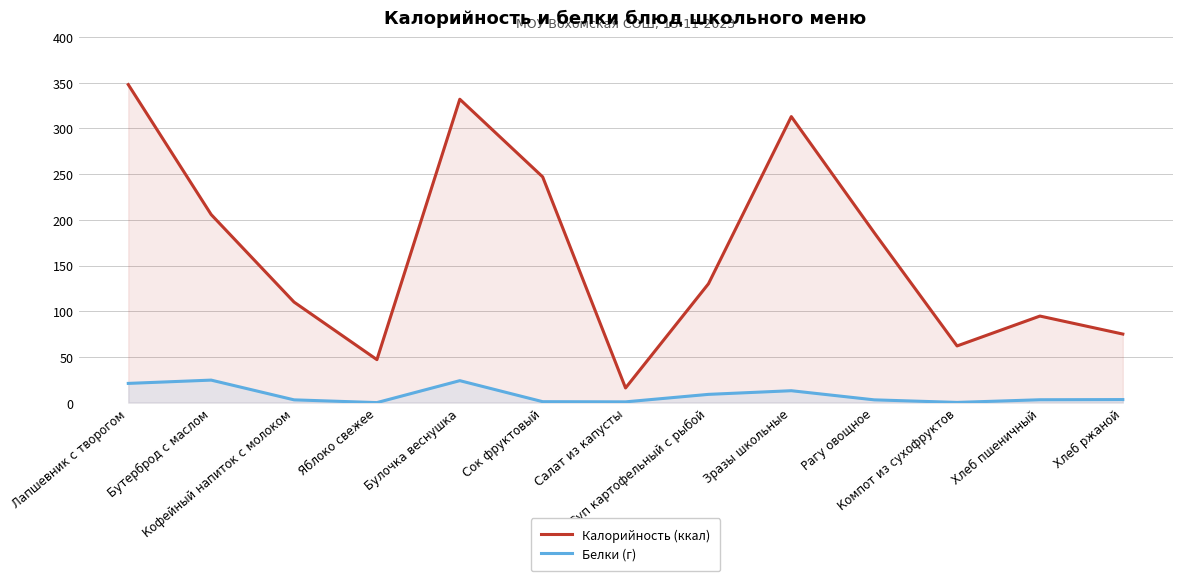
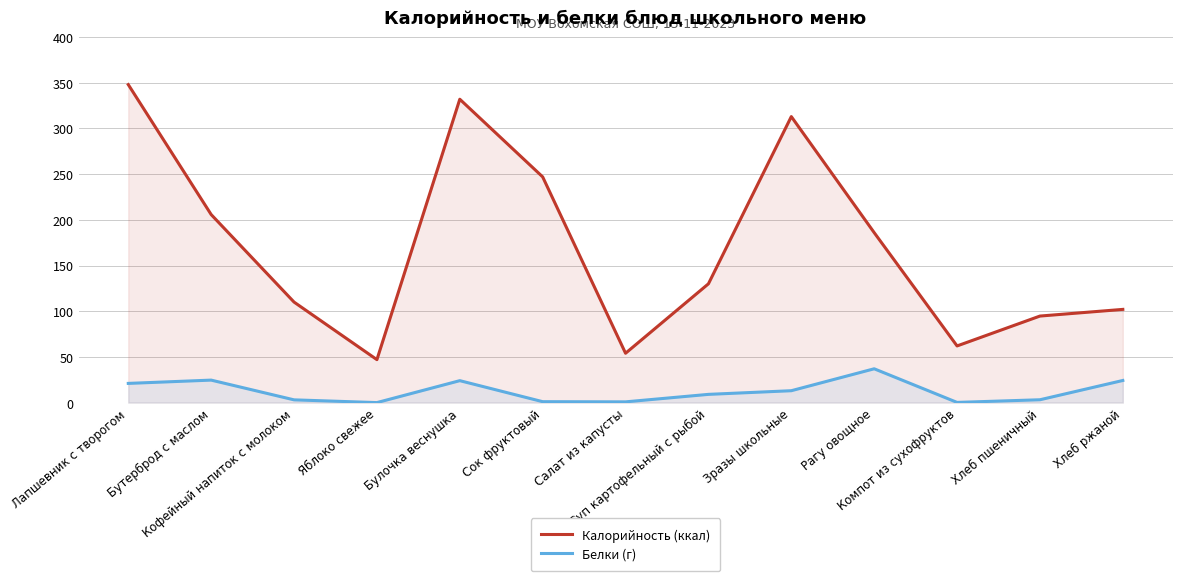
Калорийность (ккал), Салат из капусты: 20 -> 50
Белки (г), Рагу овощное: 0 -> 40
Калорийность (ккал), Хлеб ржаной: 80 -> 100
Белки (г), Хлеб ржаной: 0 -> 20
